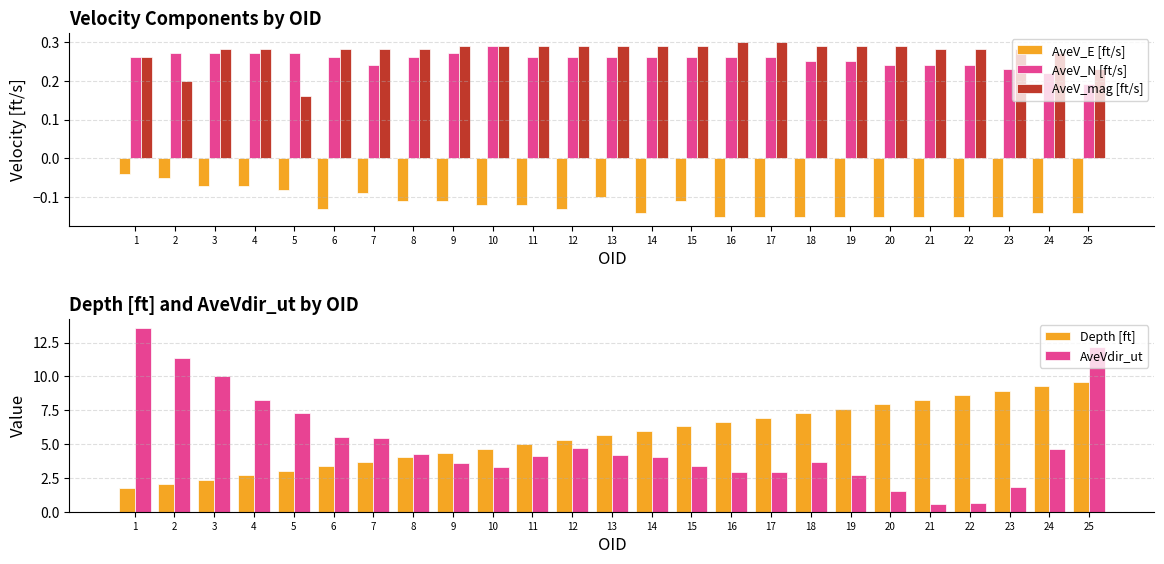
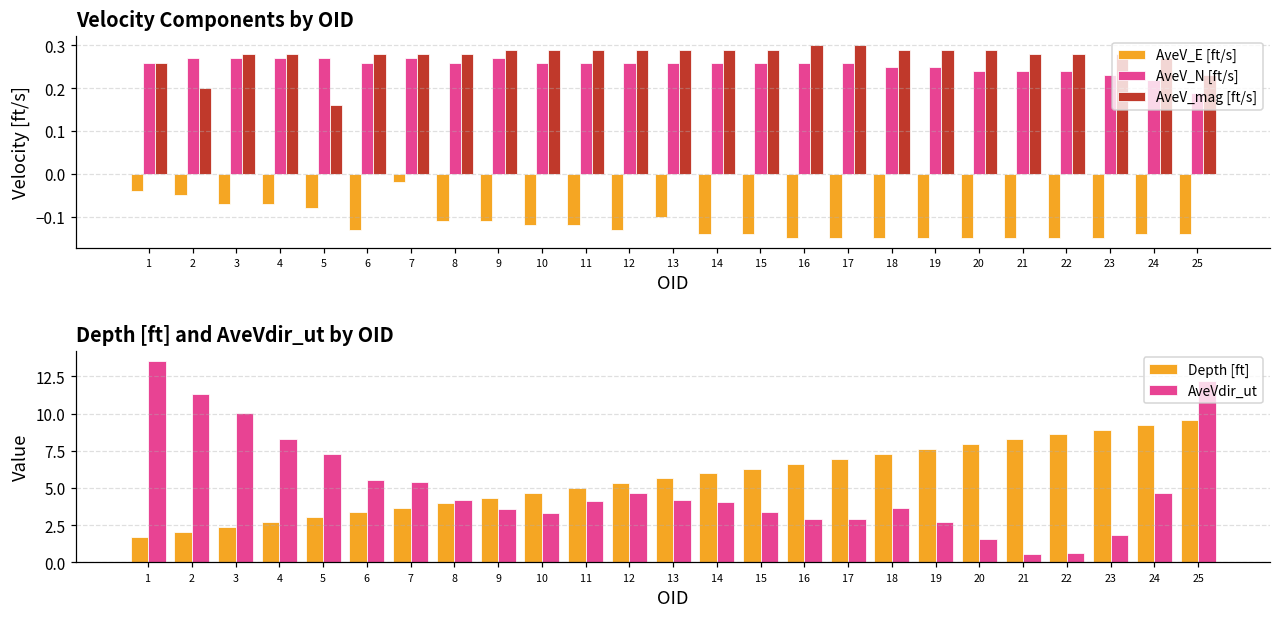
Velocity Components by OID, AveV_E [ft/s], 7: -0.09 -> -0.02
Velocity Components by OID, AveV_N [ft/s], 7: 0.24 -> 0.27
Velocity Components by OID, AveV_N [ft/s], 10: 0.29 -> 0.26
Velocity Components by OID, AveV_E [ft/s], 15: -0.11 -> -0.14
